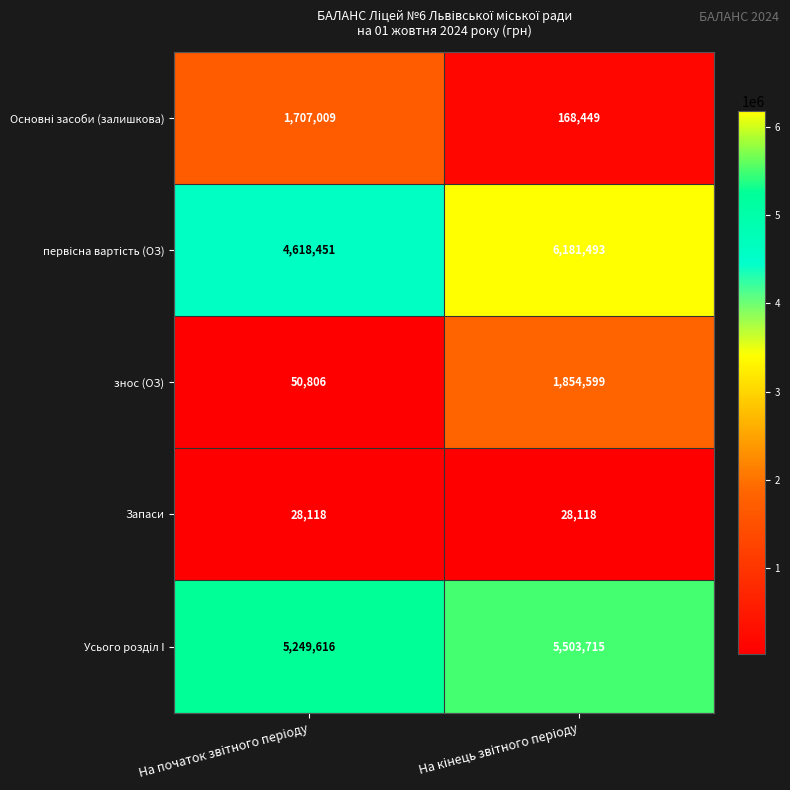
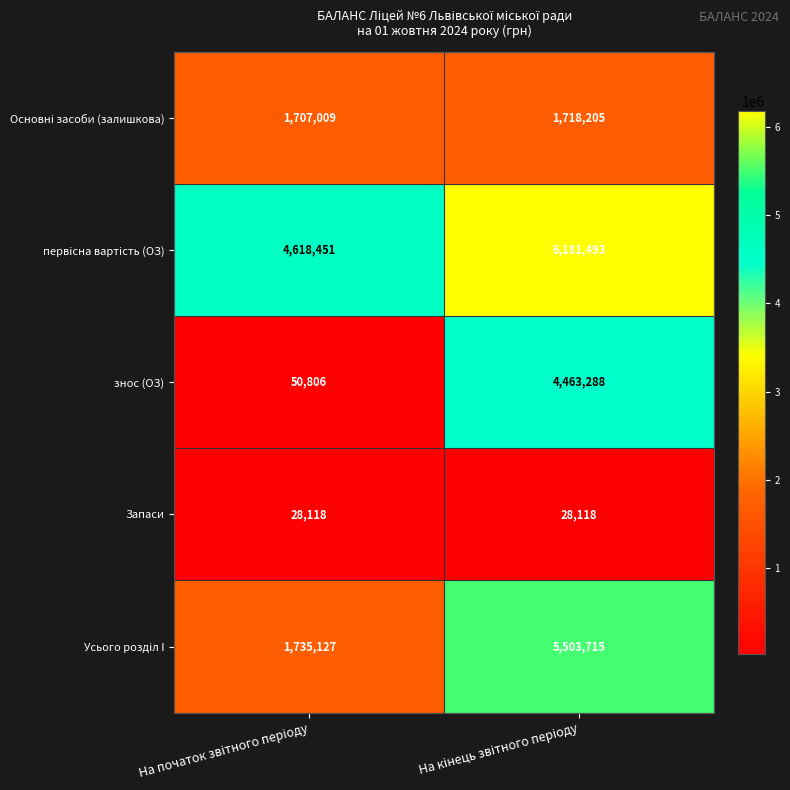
Основні засоби (залишкова), На кінець звітного періоду: 168,449 -> 1,718,205
знос (ОЗ), На кінець звітного періоду: 1,854,599 -> 4,463,288
Усього розділ І, На початок звітного періоду: 5,249,616 -> 1,735,127
